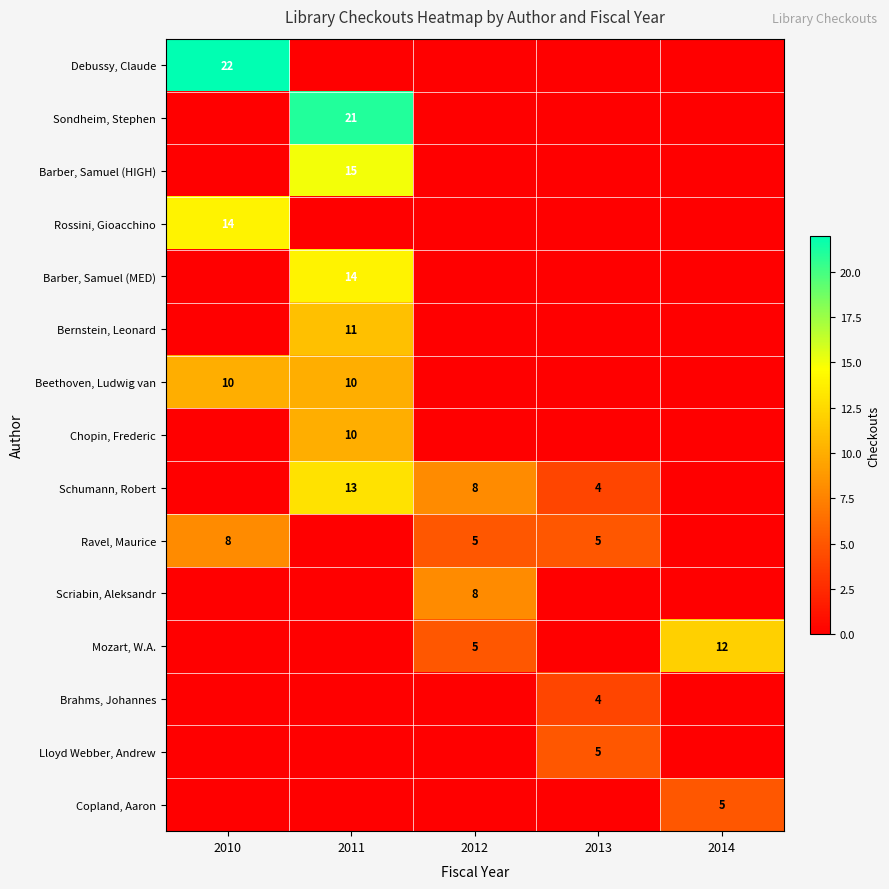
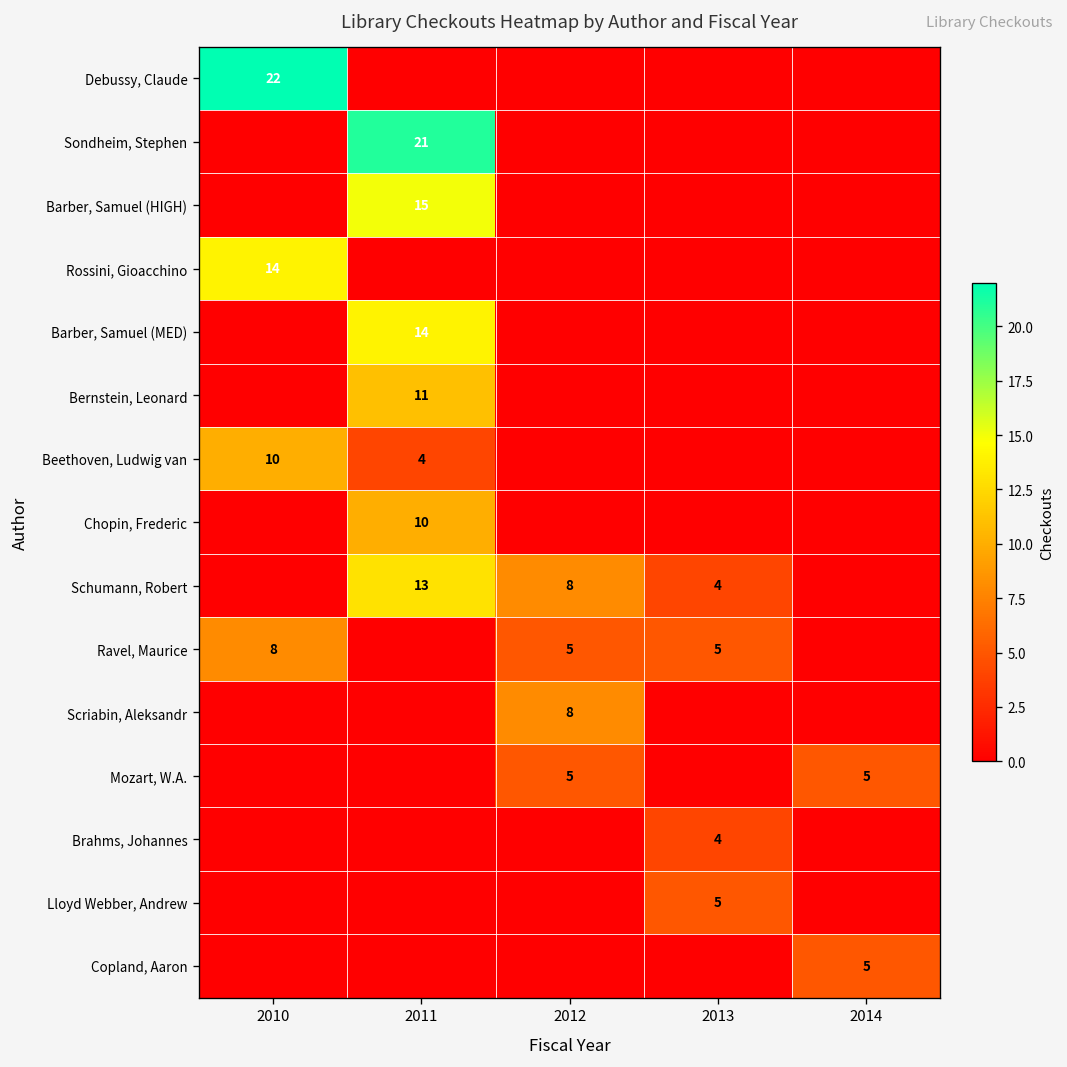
Beethoven, Ludwig van, 2011: 10 -> 4
Mozart, W.A., 2014: 12 -> 5
